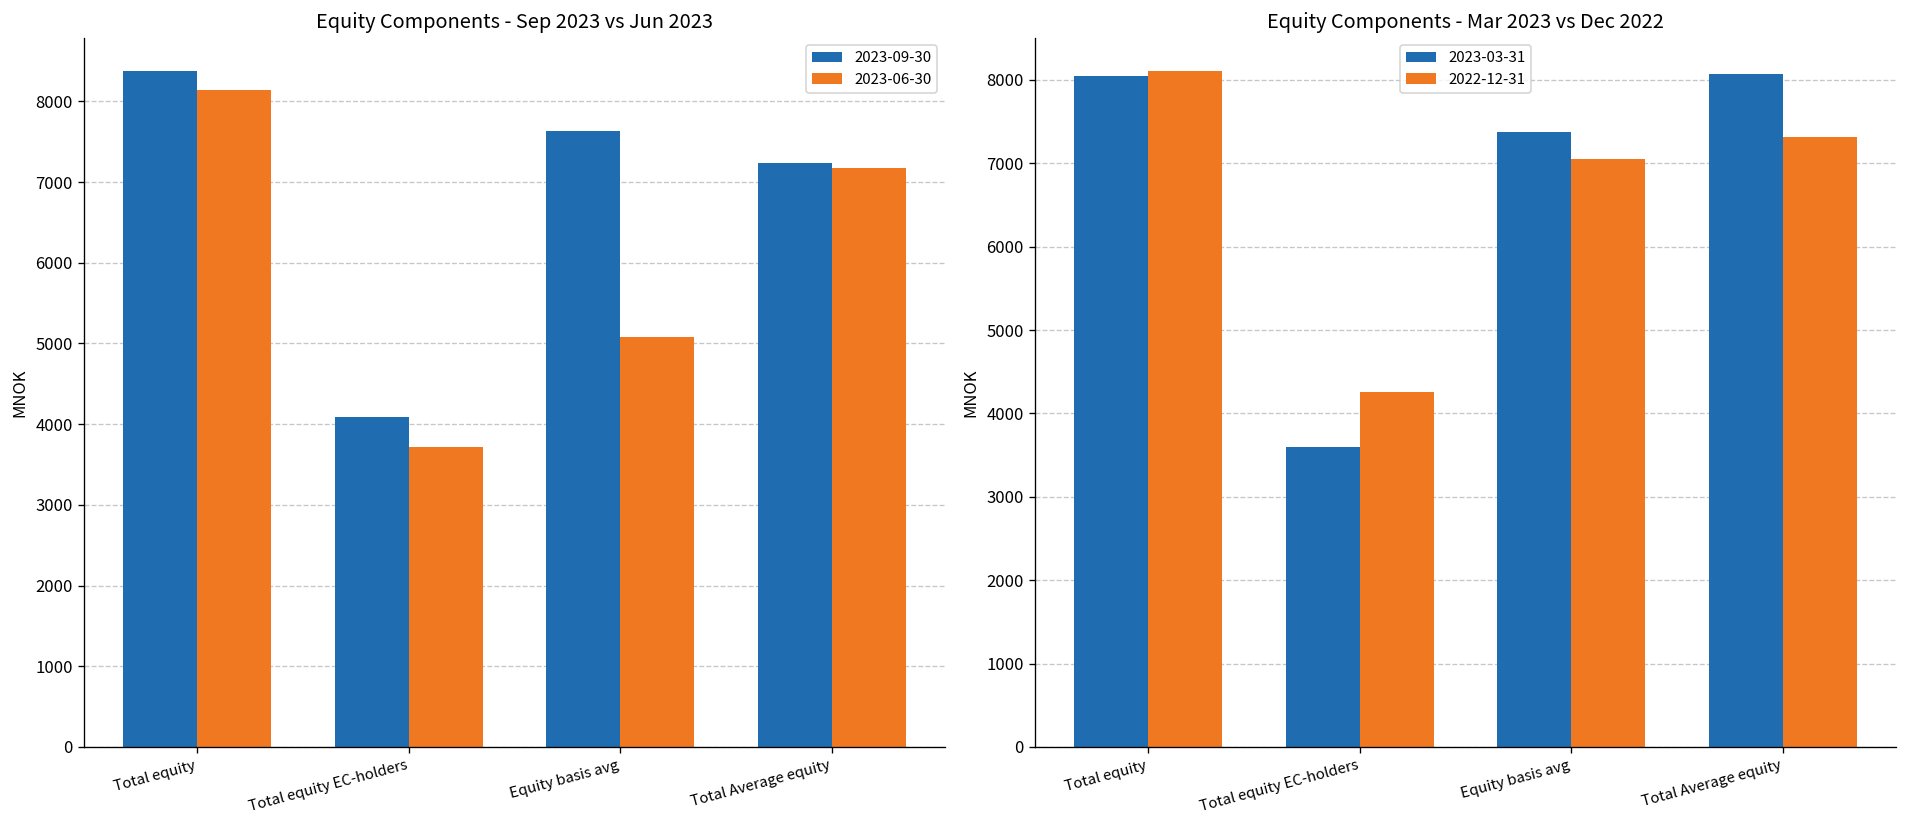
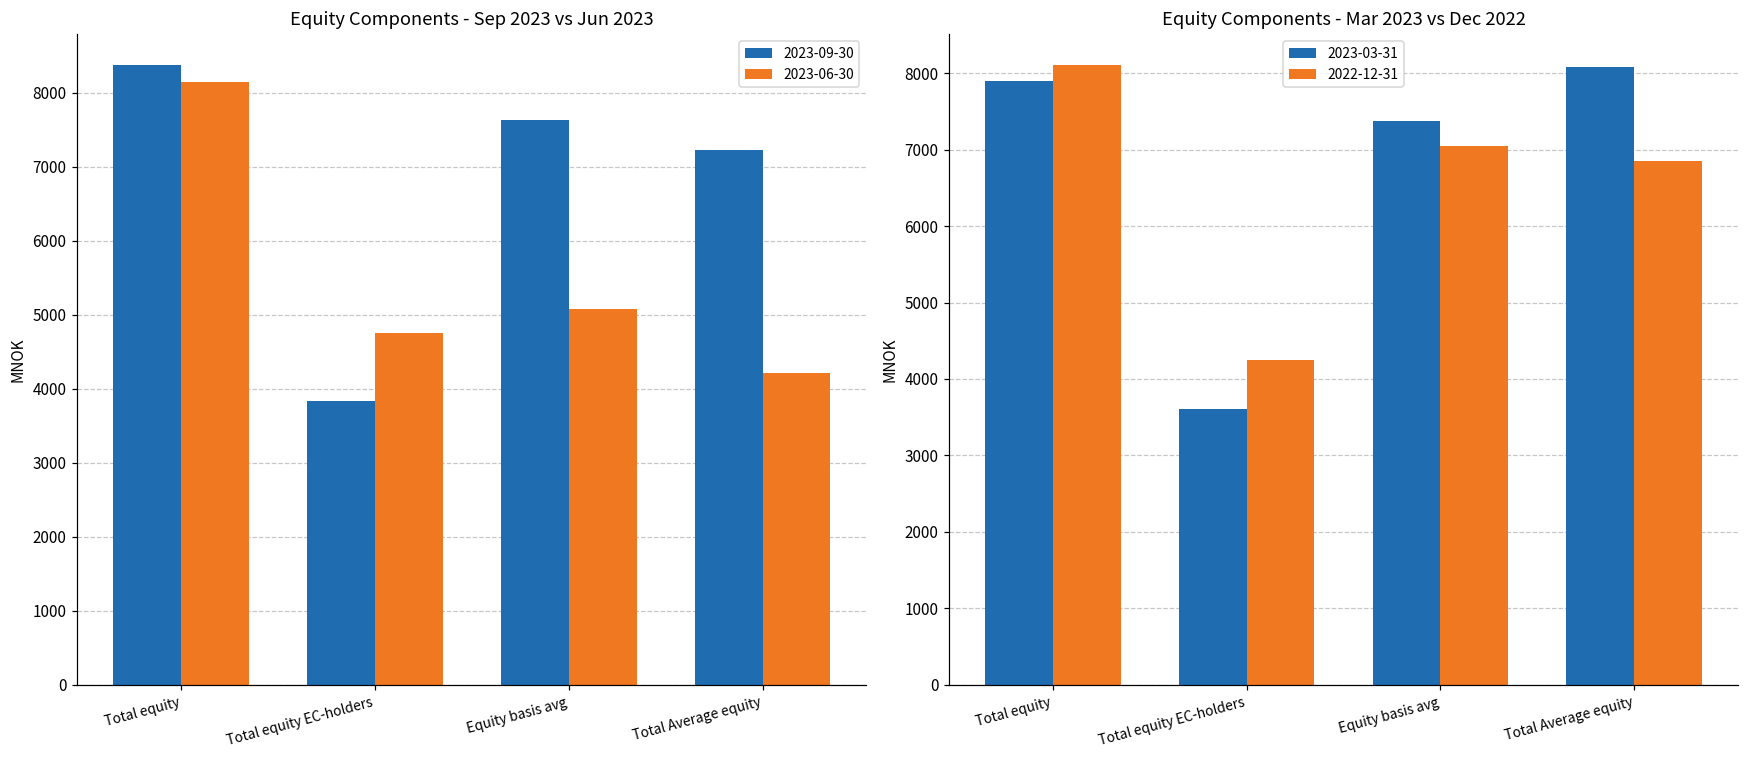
Equity Components - Sep 2023 vs Jun 2023, 2023-09-30, Total equity EC-holders: 4100 -> 3800
Equity Components - Sep 2023 vs Jun 2023, 2023-06-30, Total equity EC-holders: 3700 -> 4800
Equity Components - Sep 2023 vs Jun 2023, 2023-06-30, Total Average equity: 7200 -> 4200
Equity Components - Mar 2023 vs Dec 2022, 2023-03-31, Total equity: 8000 -> 7900
Equity Components - Mar 2023 vs Dec 2022, 2022-12-31, Total Average equity: 7300 -> 6900
